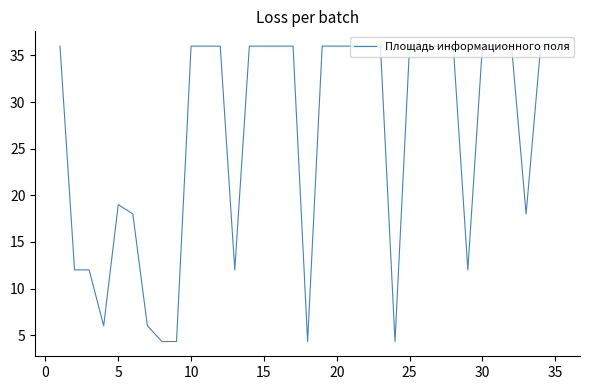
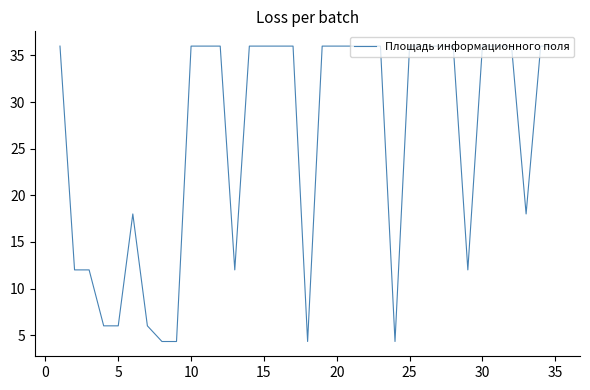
5: 19 -> 6
